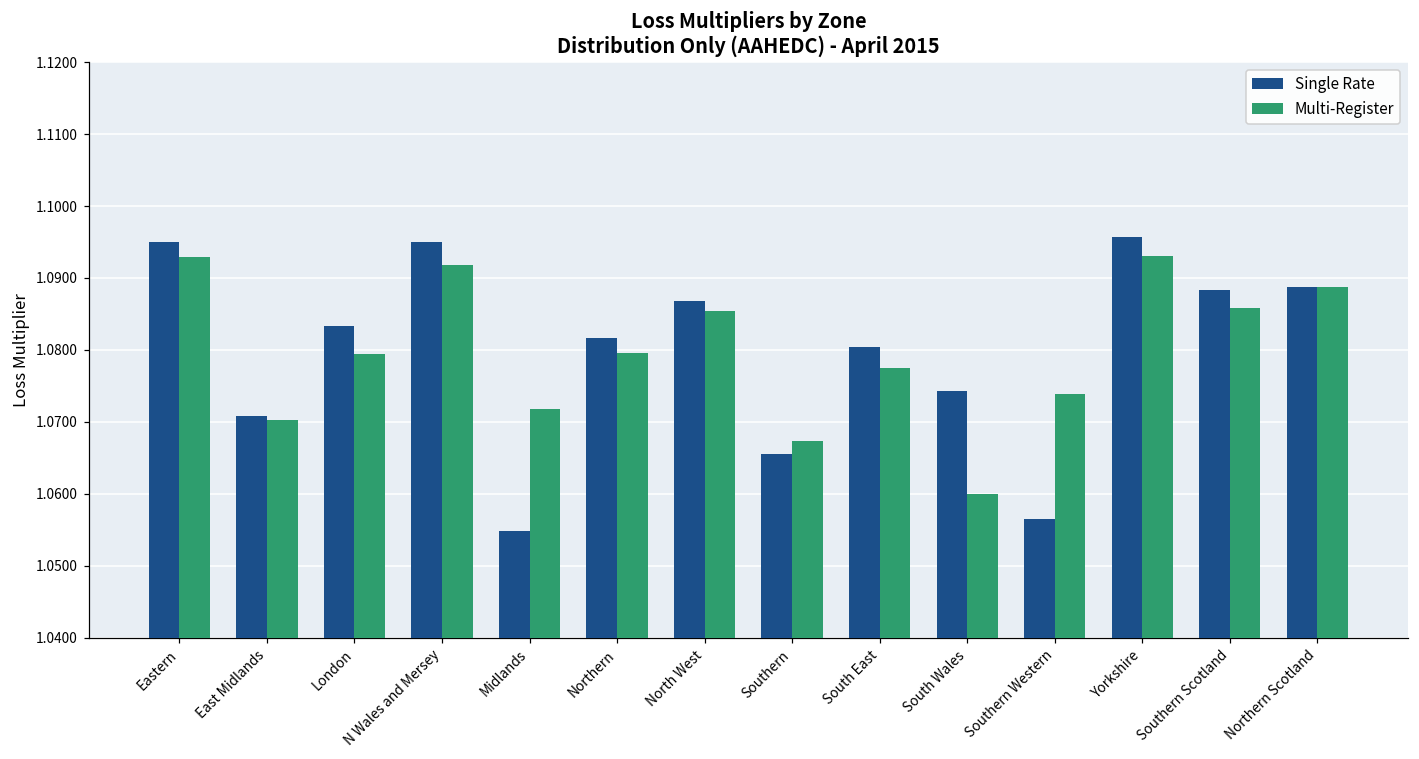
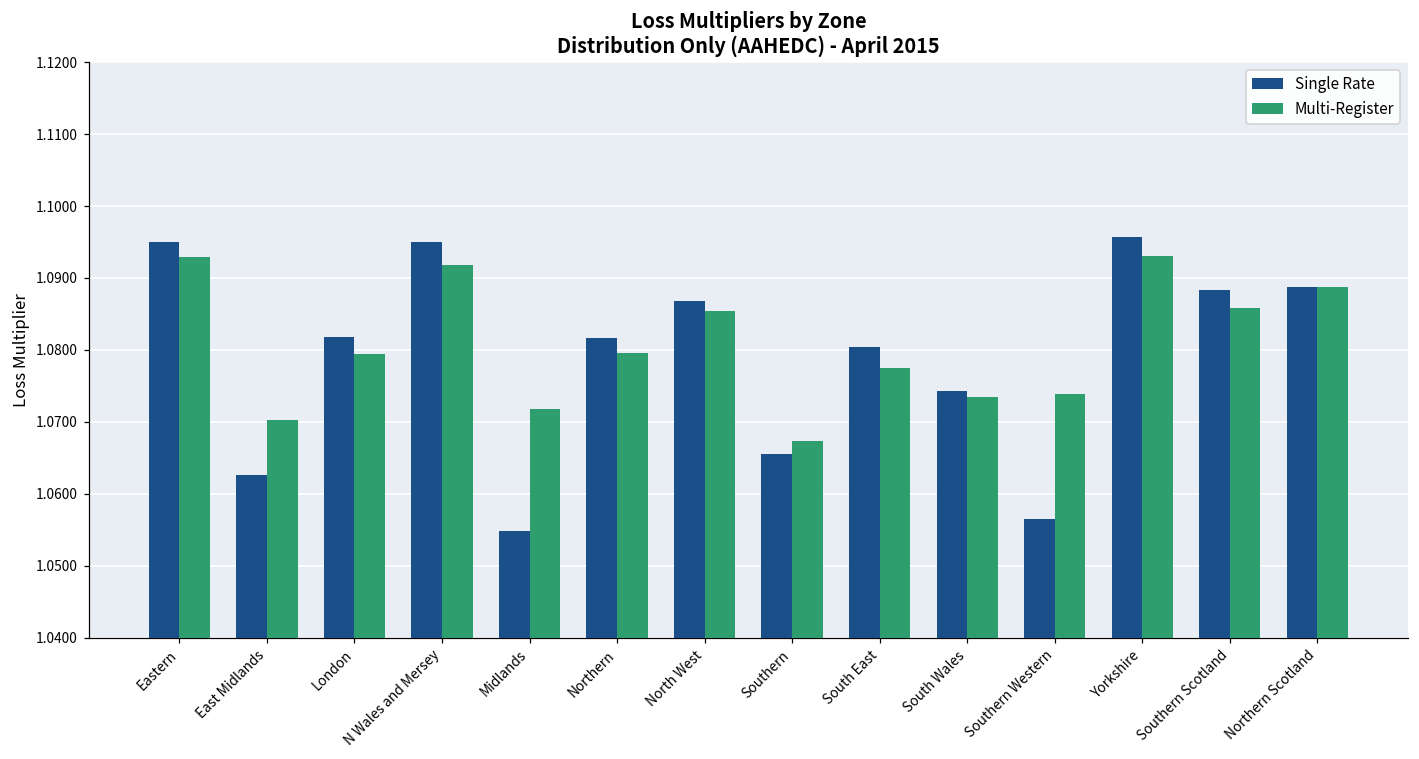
Single Rate, East Midlands: 1.071 -> 1.063
Single Rate, London: 1.083 -> 1.082
Multi-Register, South Wales: 1.060 -> 1.073
